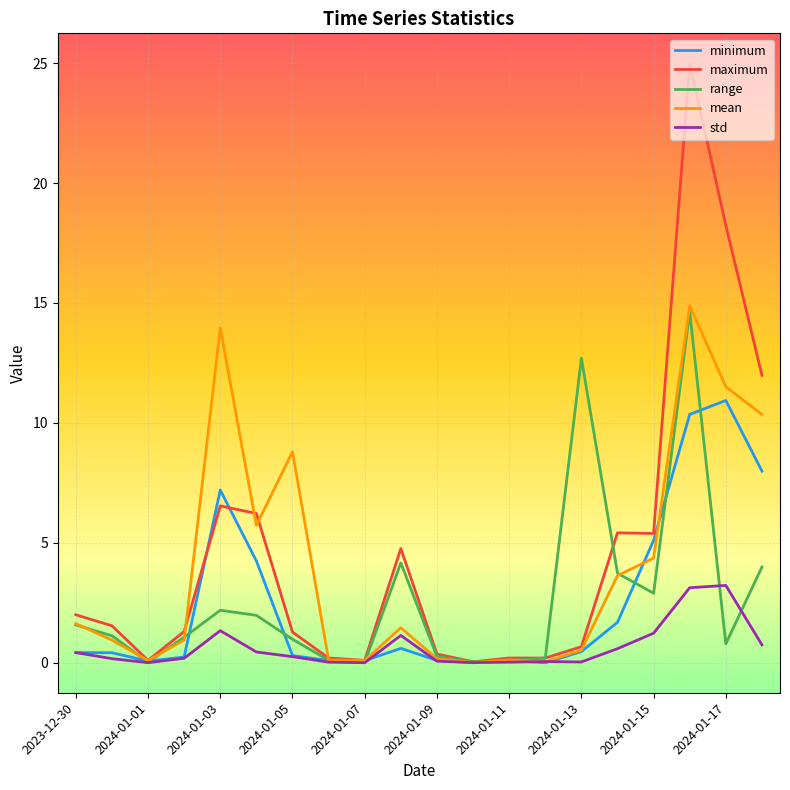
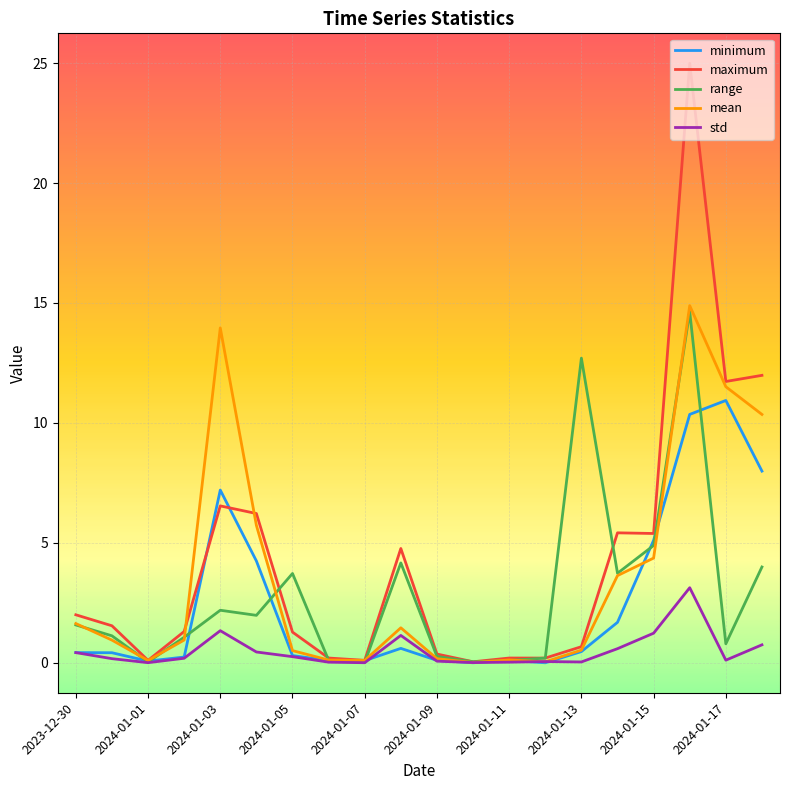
range, 2024-01-05: 1.0 -> 3.7
mean, 2024-01-05: 8.8 -> 0.5
range, 2024-01-15: 2.9 -> 4.9
maximum, 2024-01-17: 18.2 -> 11.7
std, 2024-01-17: 3.2 -> 0.1
